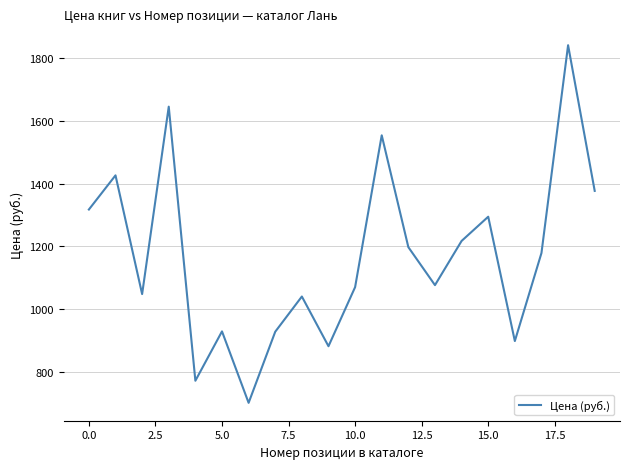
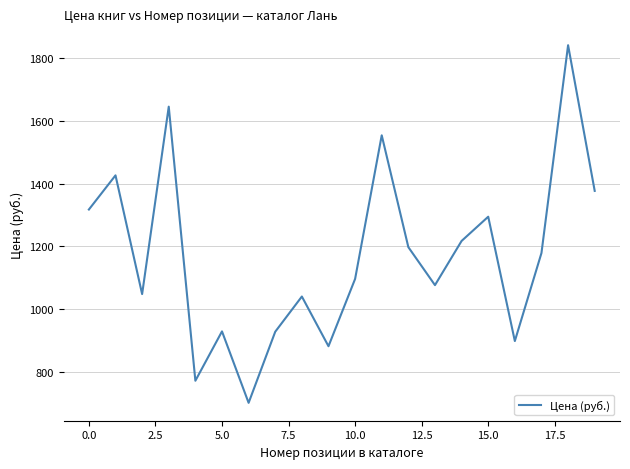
10.0: 1070 -> 1100
